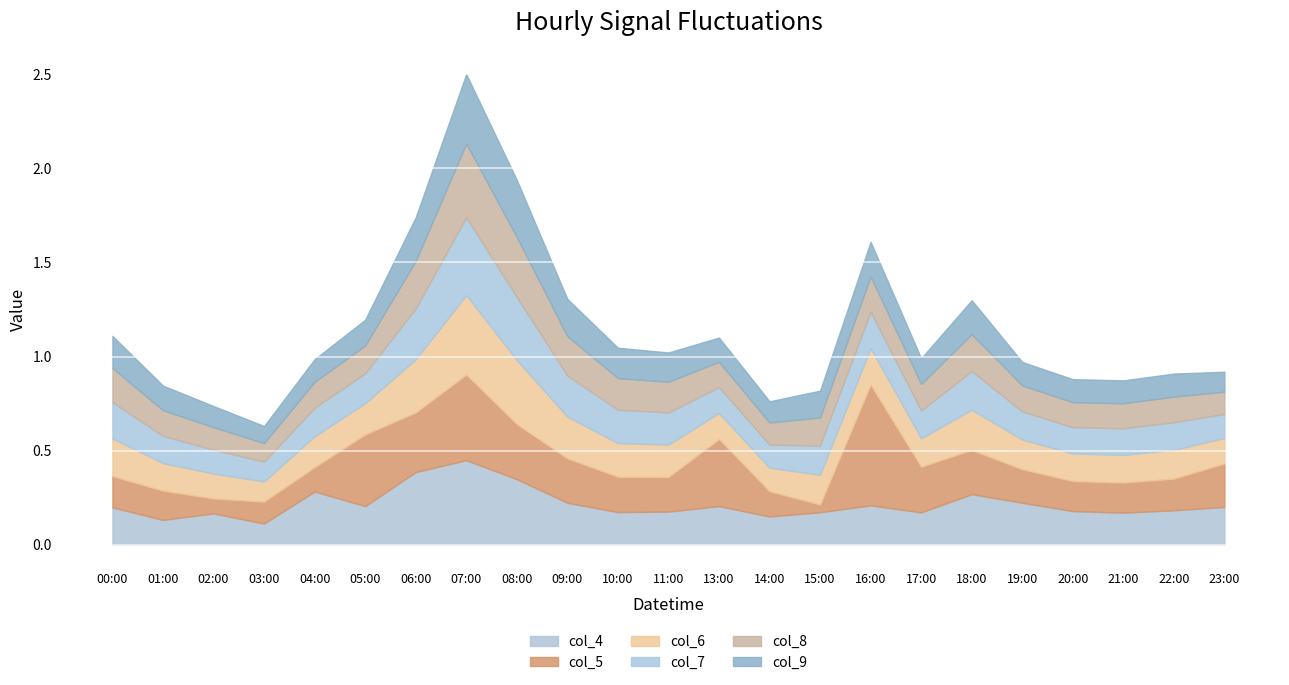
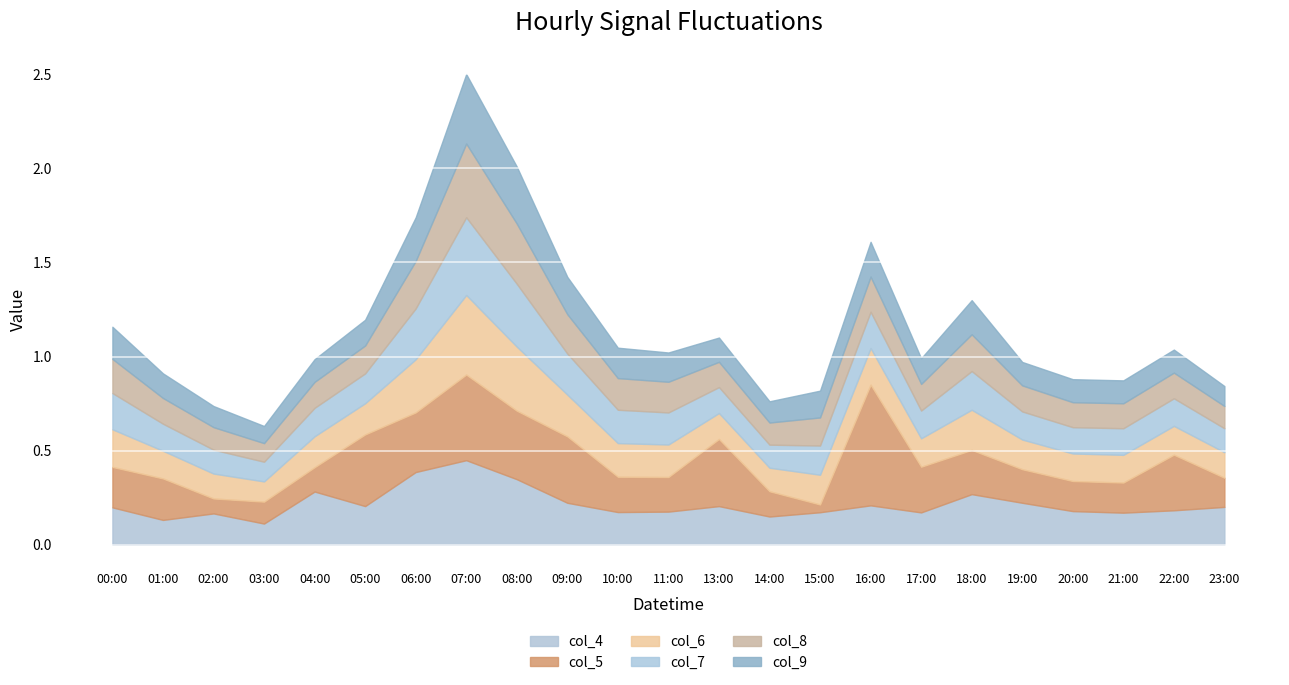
col_5, 00:00: 0.17 -> 0.22
col_5, 01:00: 0.16 -> 0.22
col_5, 08:00: 0.29 -> 0.36
col_5, 09:00: 0.24 -> 0.35
col_5, 22:00: 0.17 -> 0.30
col_5, 23:00: 0.23 -> 0.15
